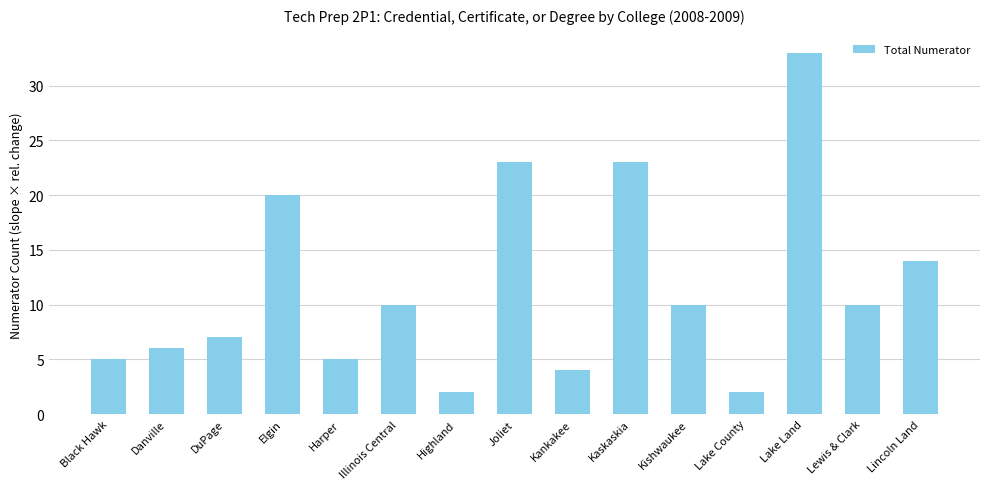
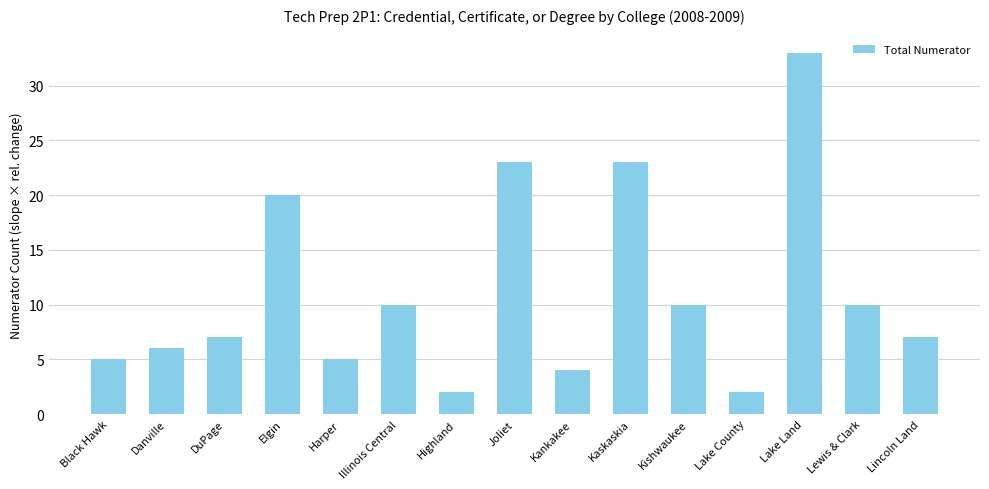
Lincoln Land: 14 -> 7
